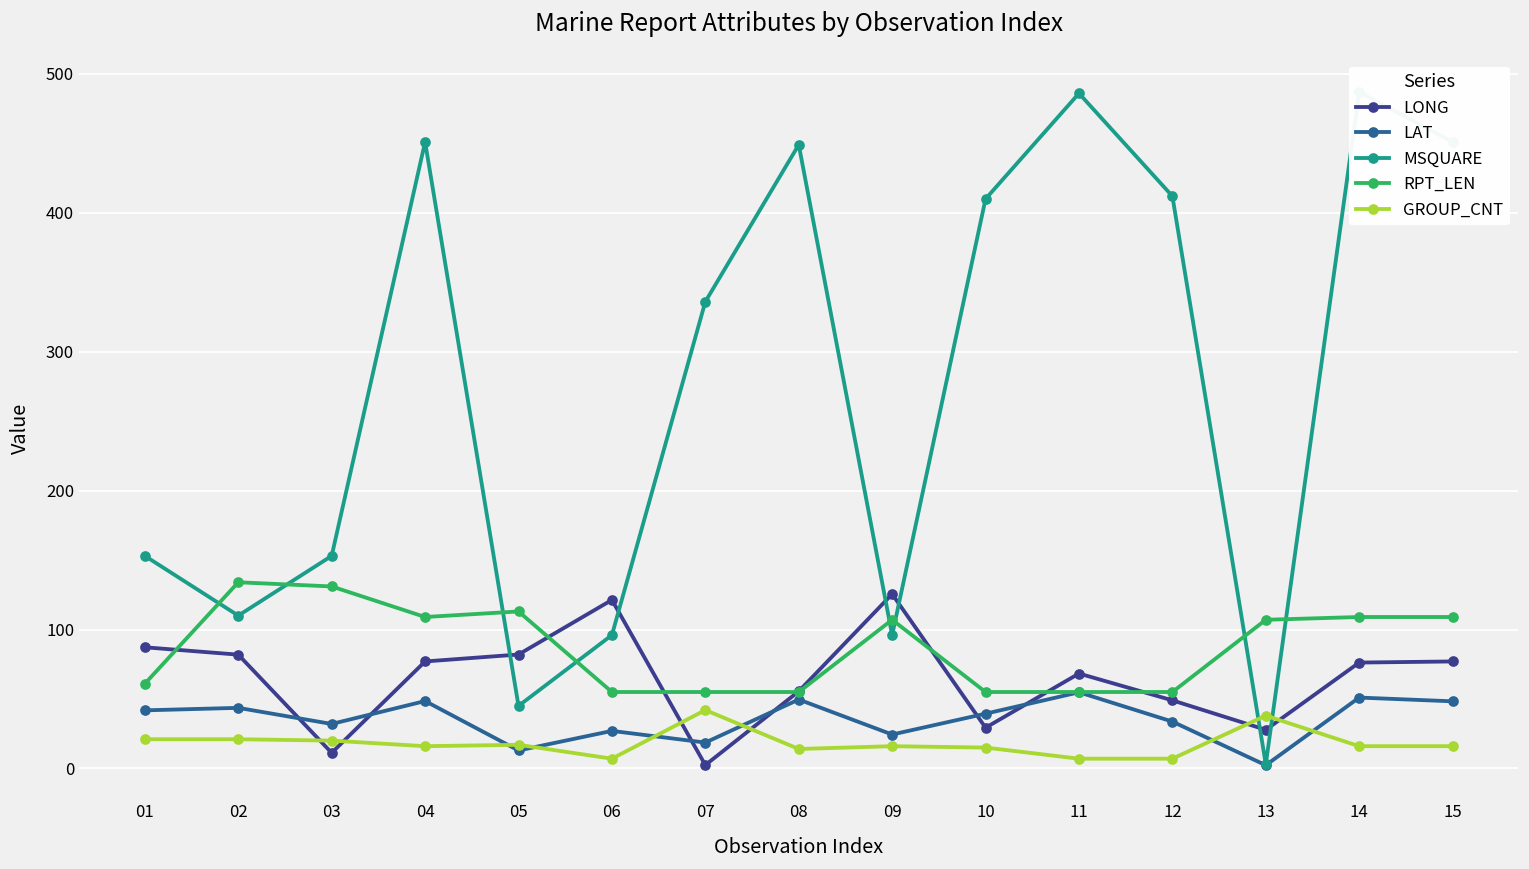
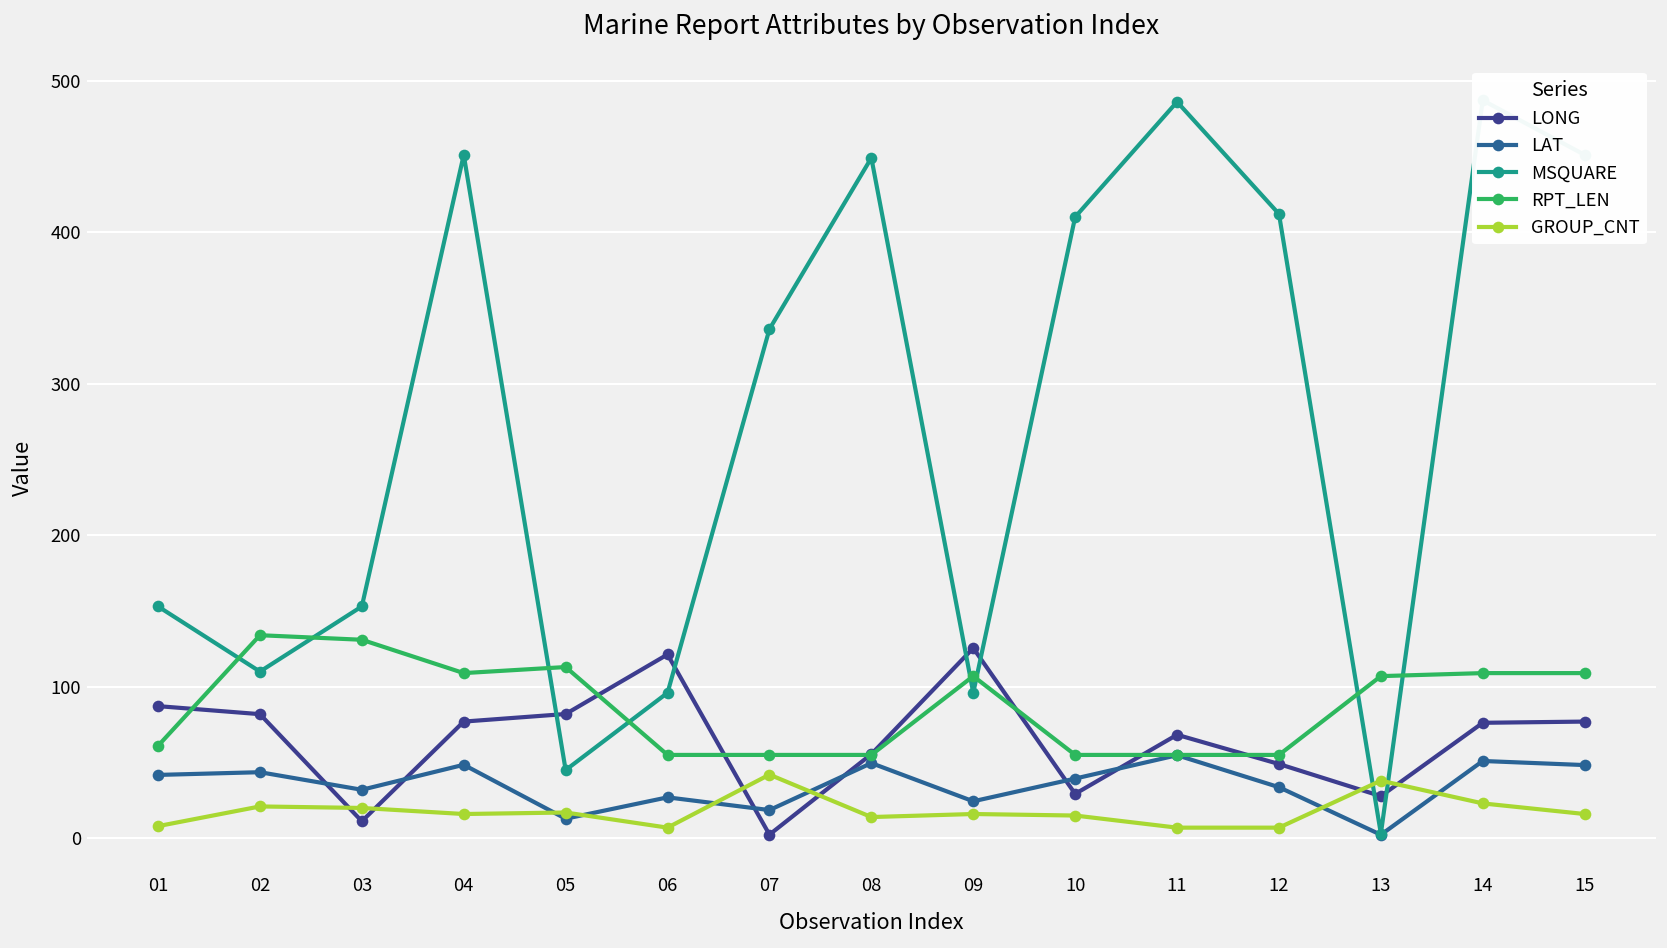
GROUP_CNT, 01: 21 -> 8
GROUP_CNT, 14: 16 -> 23
